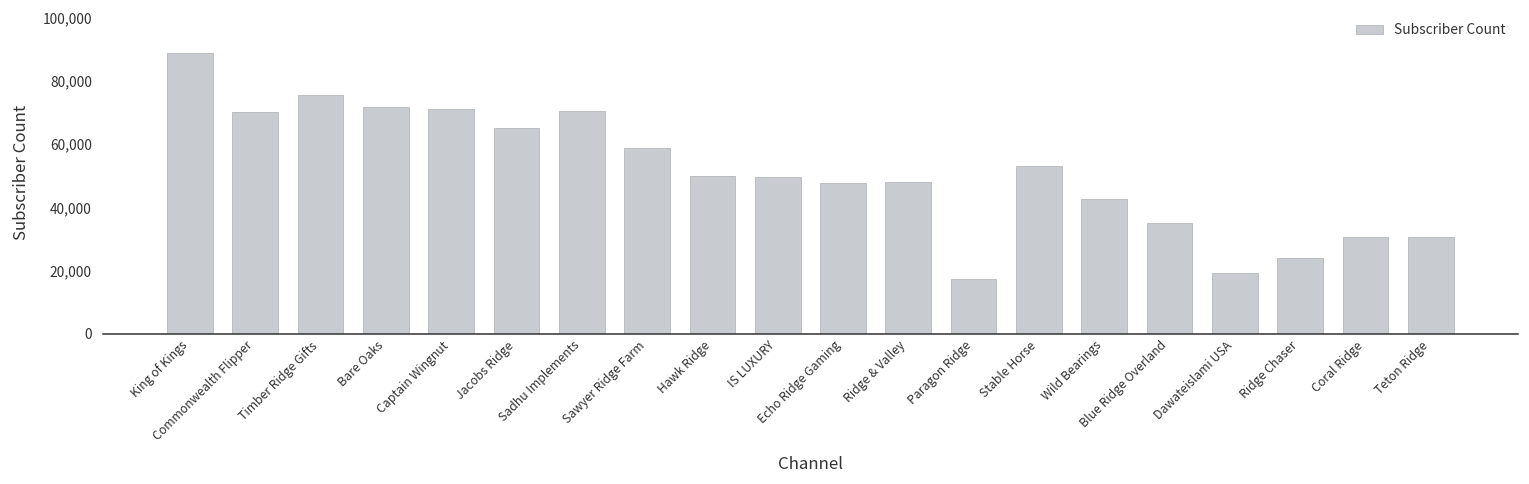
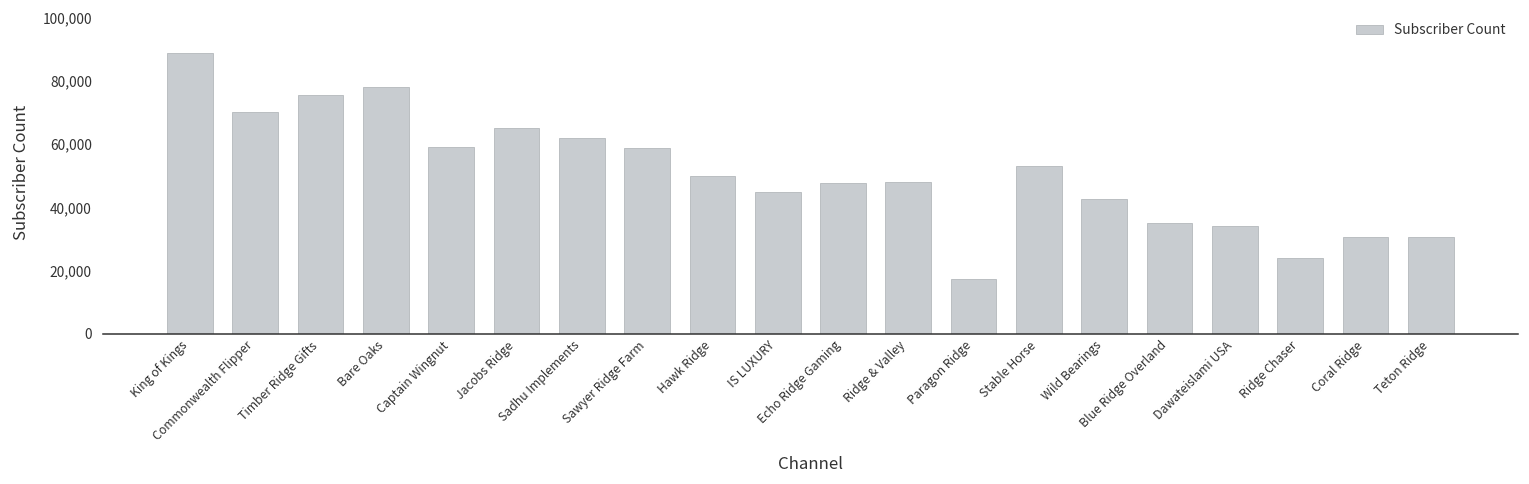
Bare Oaks: 72,000 -> 78,000
Captain Wingnut: 71,000 -> 59,000
Sadhu Implements: 70,000 -> 62,000
IS LUXURY: 50,000 -> 45,000
Dawateislami USA: 19,000 -> 34,000
